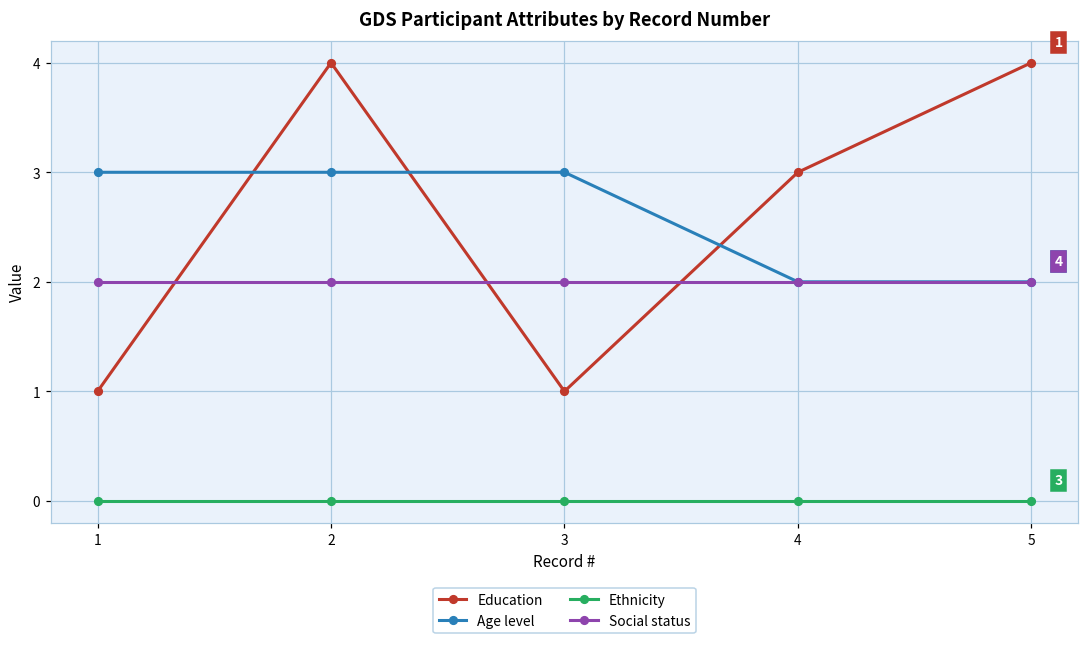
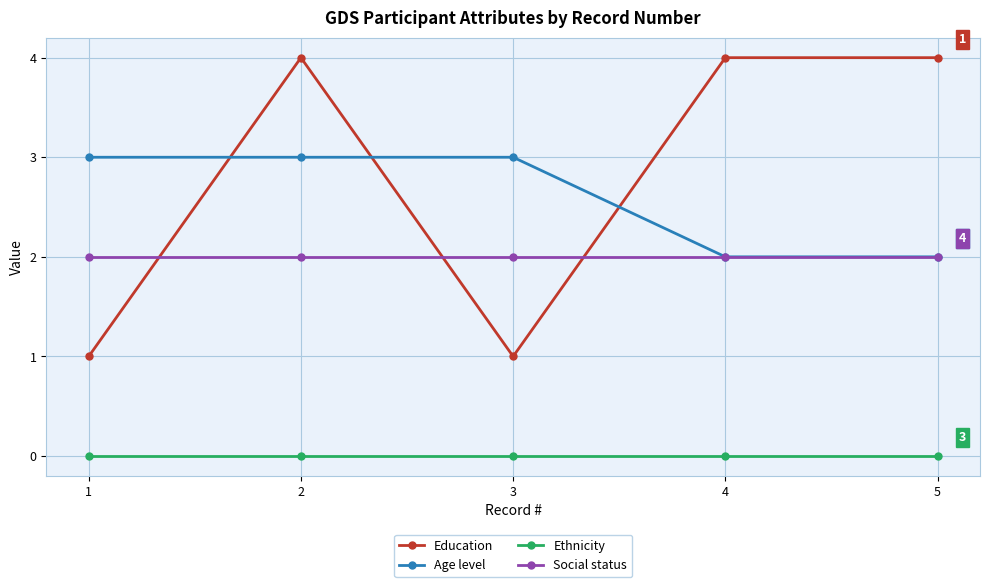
Education, 4: 3 -> 4
